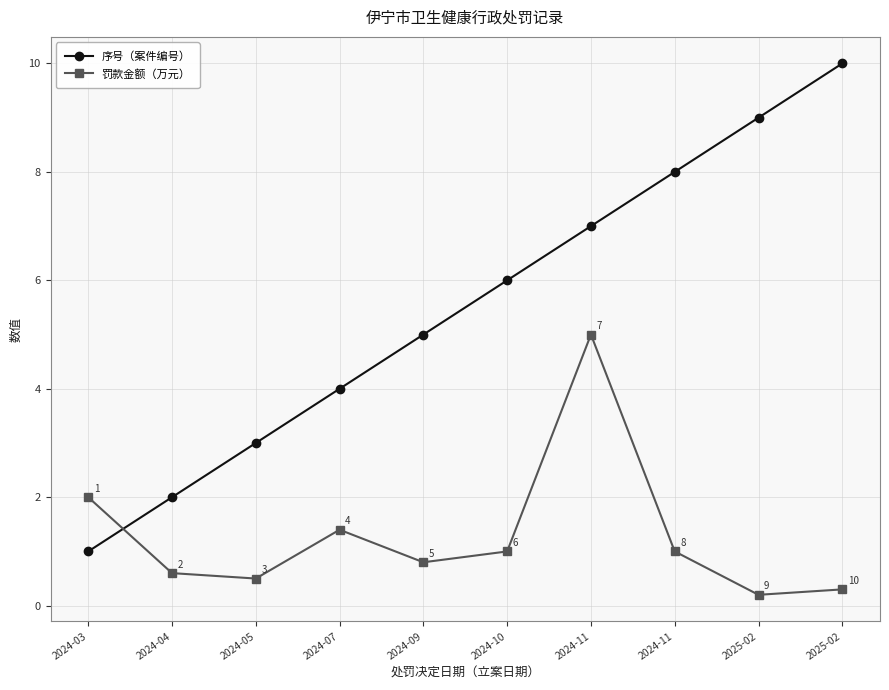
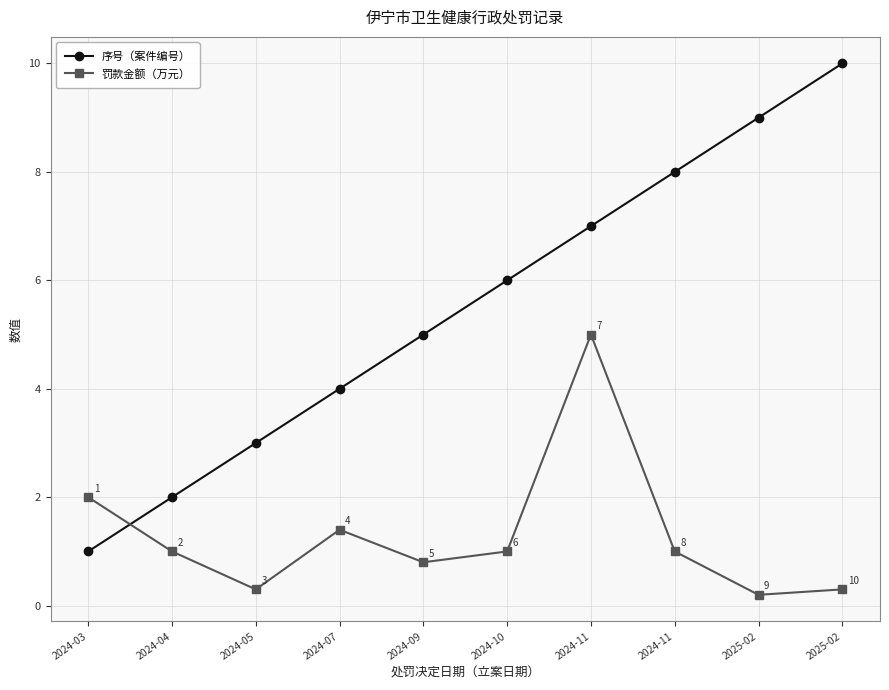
罚款金额（万元）, 2024-04: 0.6 -> 1.0
罚款金额（万元）, 2024-05: 0.5 -> 0.3
